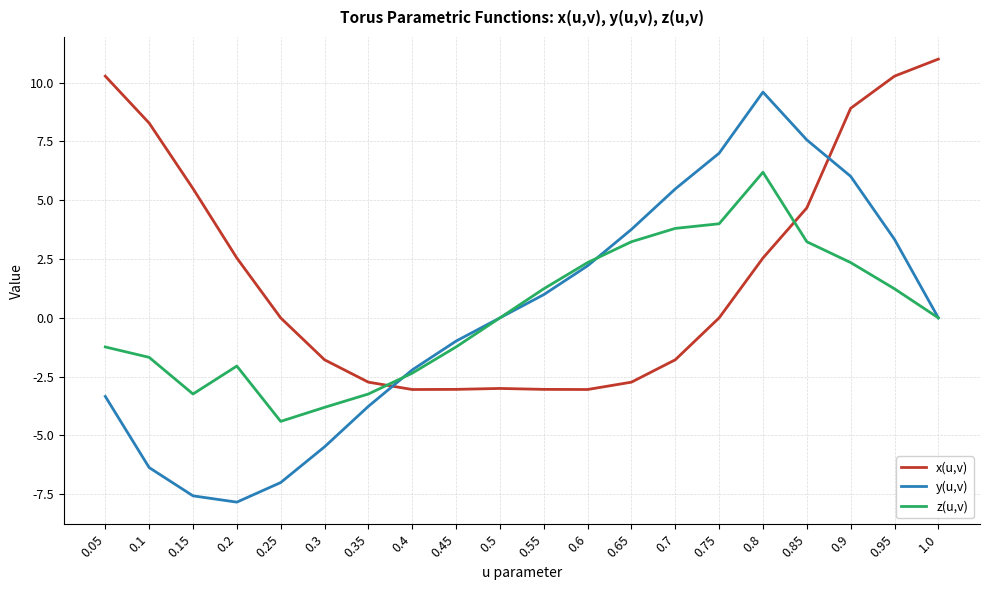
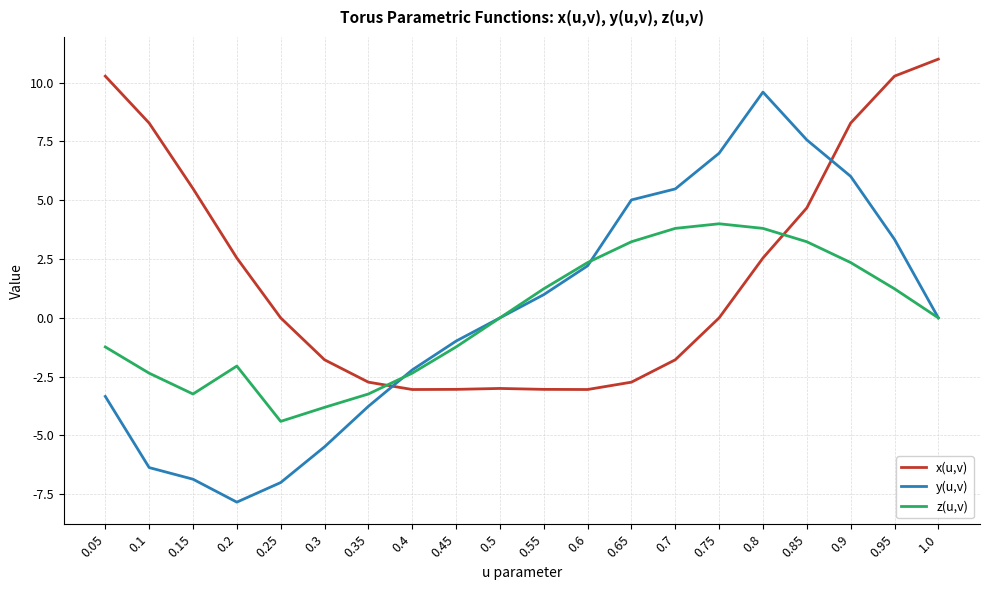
z(u,v), 0.1: -1.7 -> -2.4
y(u,v), 0.15: -7.6 -> -6.9
y(u,v), 0.65: 3.8 -> 5.0
z(u,v), 0.8: 6.2 -> 3.8
x(u,v), 0.9: 8.9 -> 8.3
